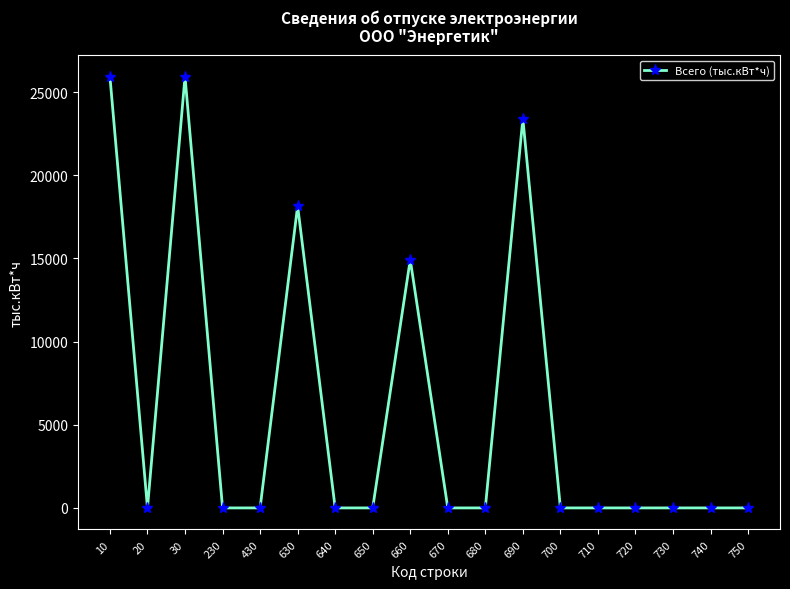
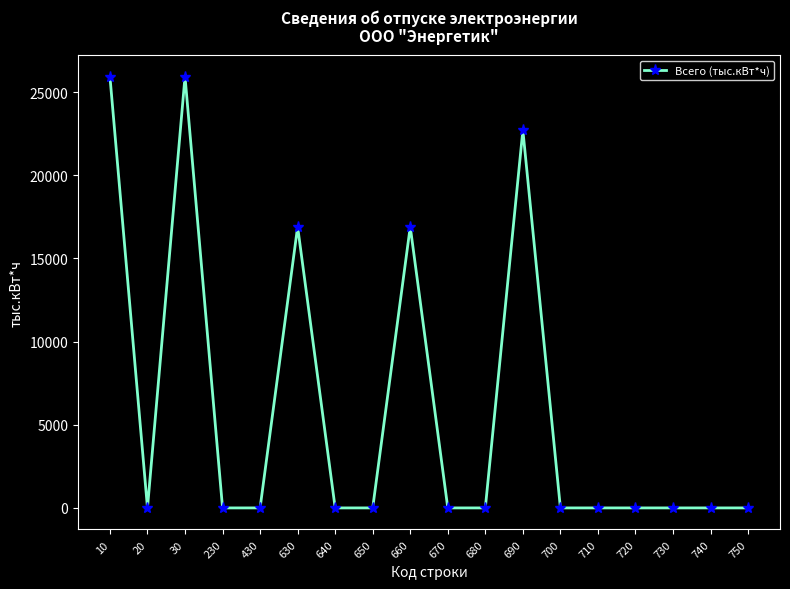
630: 18200 -> 16900
660: 14900 -> 16900
690: 23400 -> 22700
